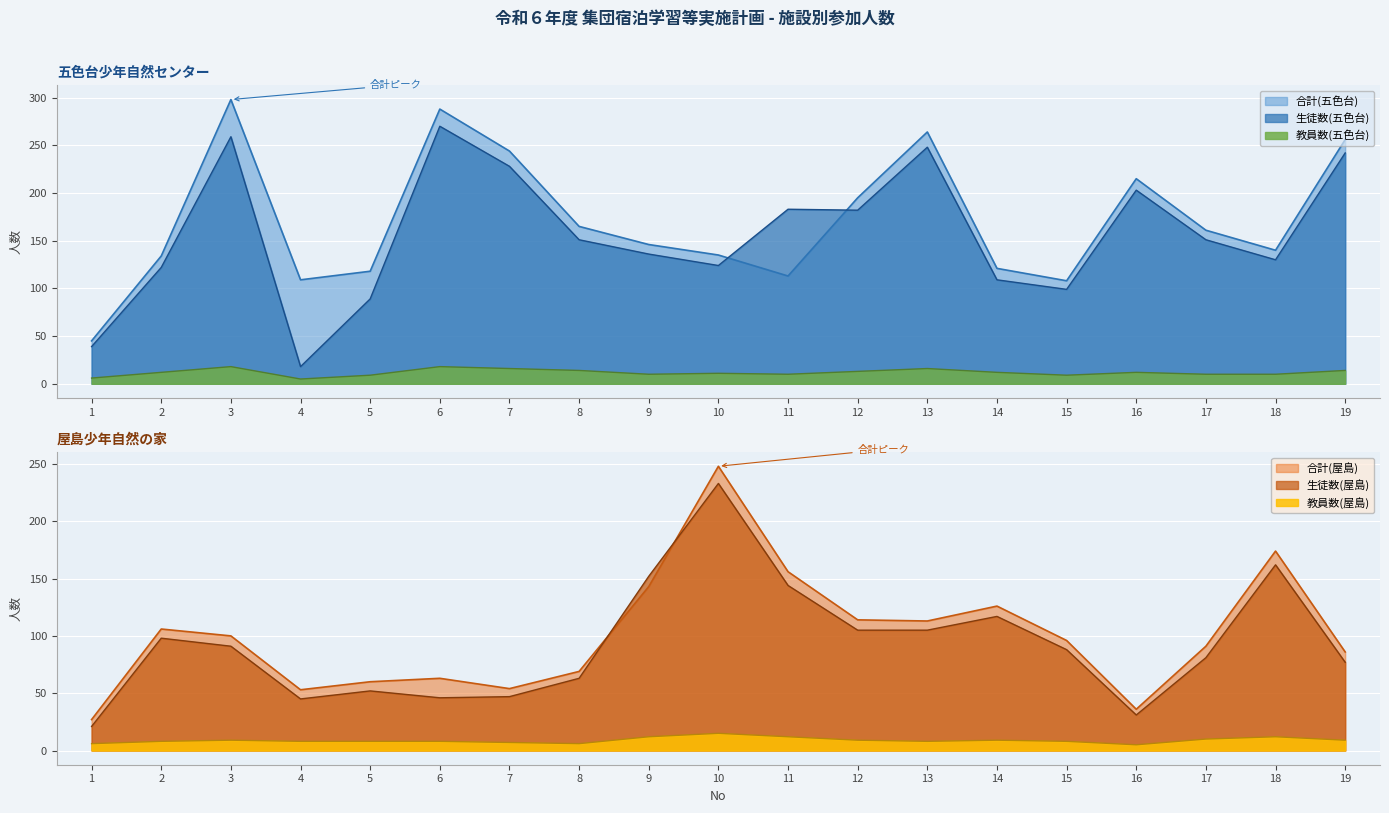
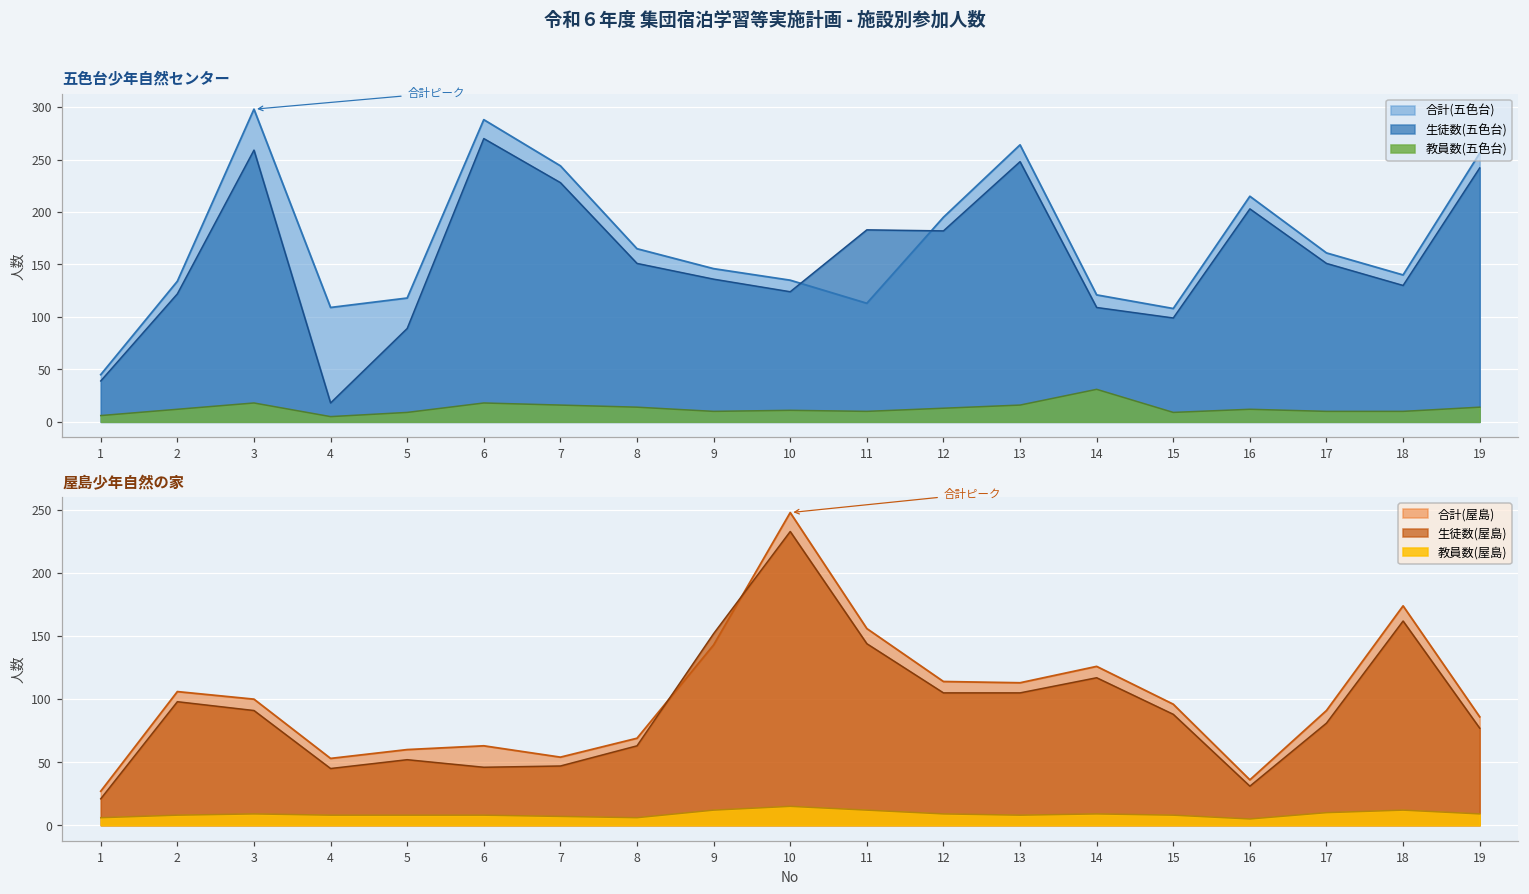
五色台少年自然センター, 教員数(五色台), 14: 10 -> 30
